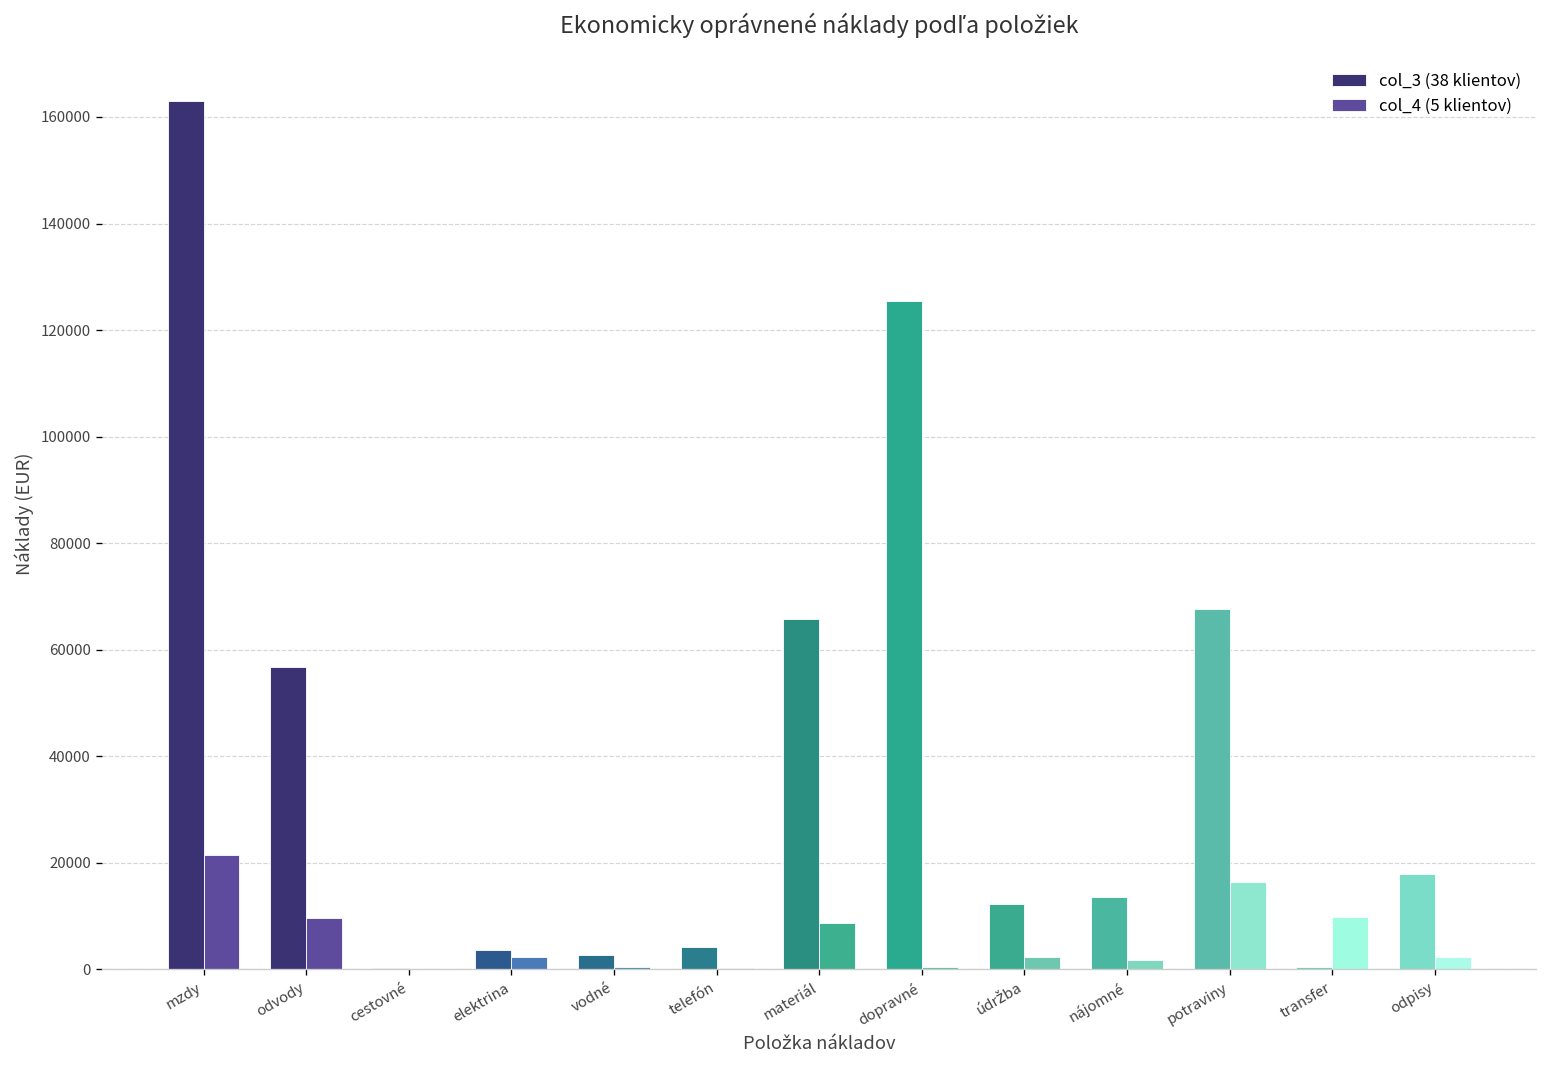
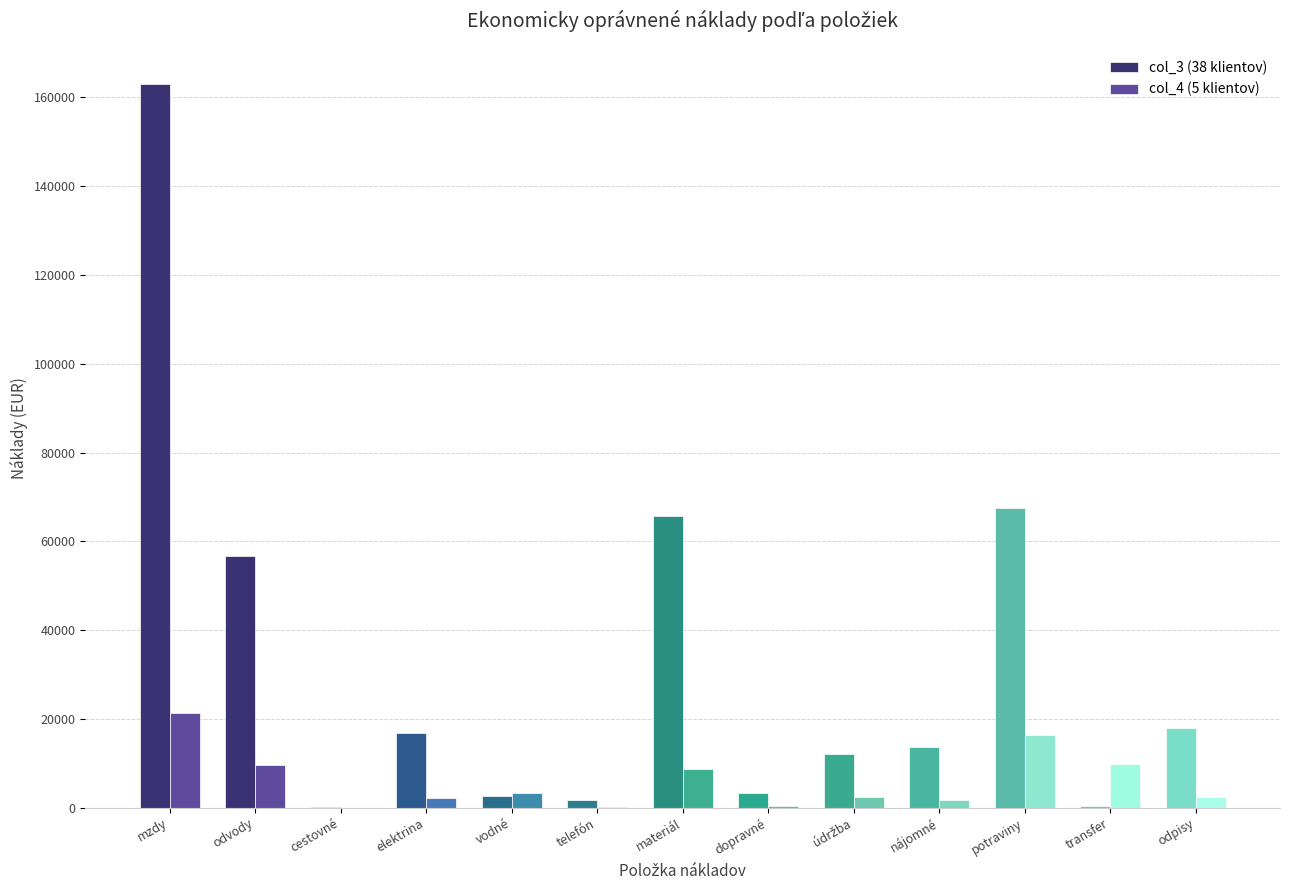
col_3 (38 klientov), elektrina: 4000 -> 17000
col_4 (5 klientov), vodné: 0 -> 3000
col_3 (38 klientov), telefón: 4000 -> 2000
col_3 (38 klientov), dopravné: 125000 -> 3000
